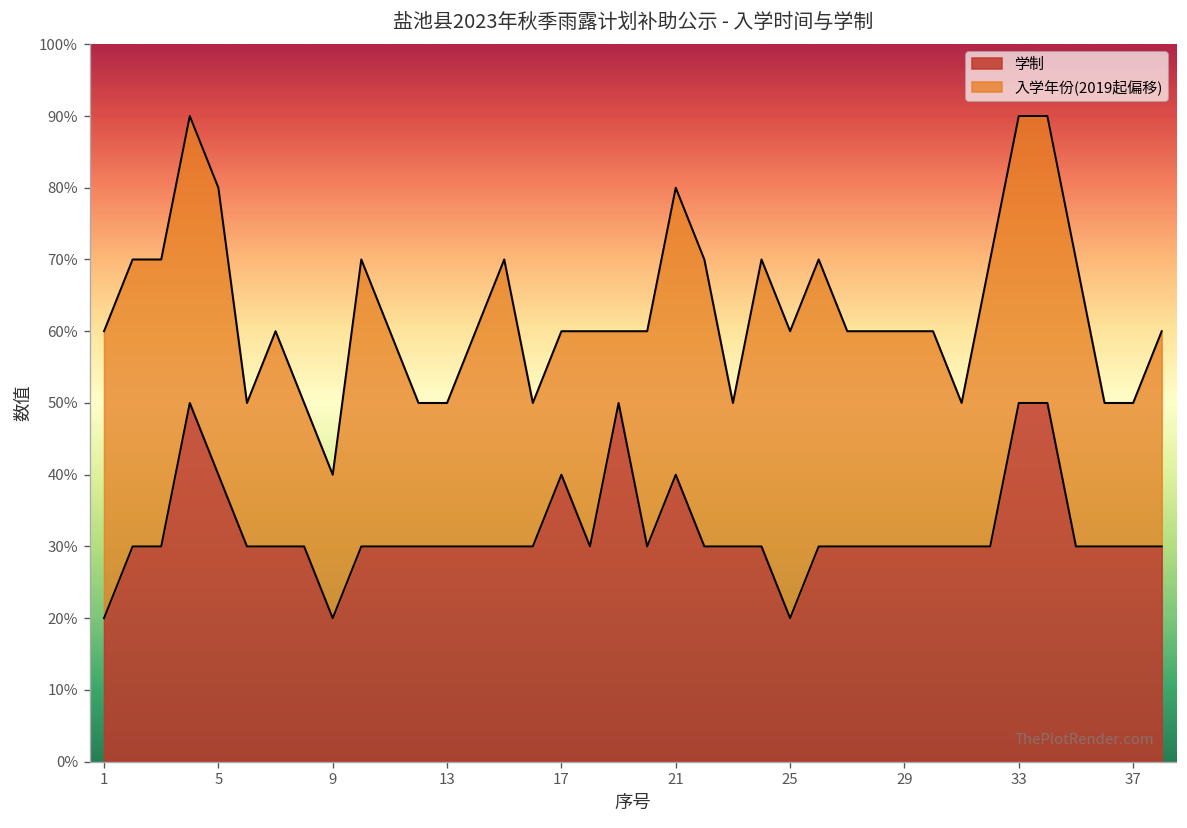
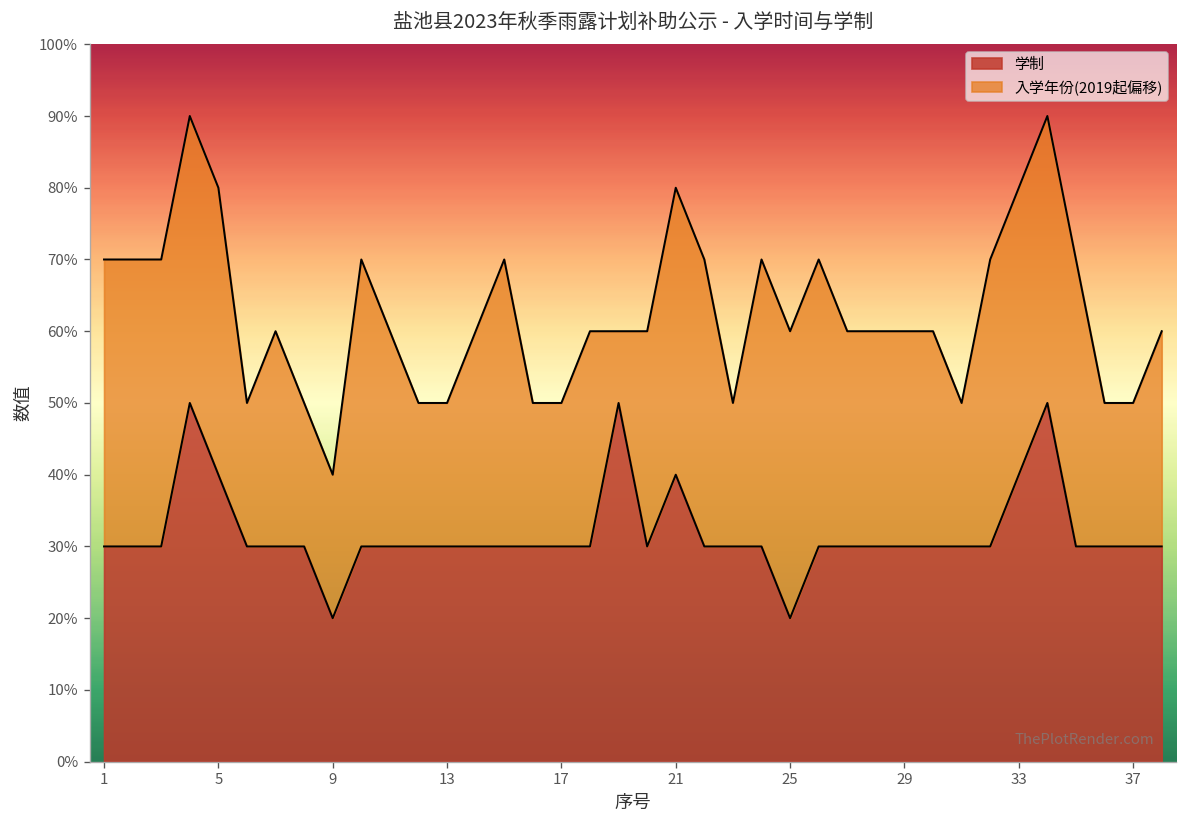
学制, 1: 20% -> 30%
学制, 17: 40% -> 30%
学制, 33: 50% -> 40%
